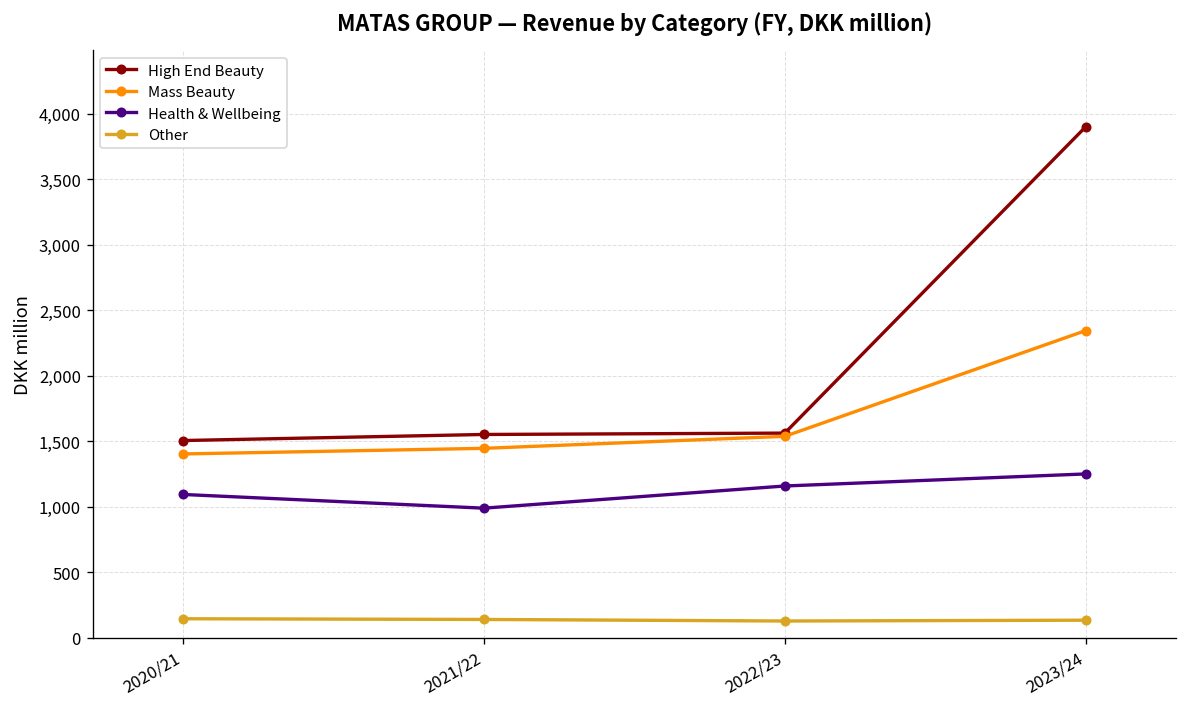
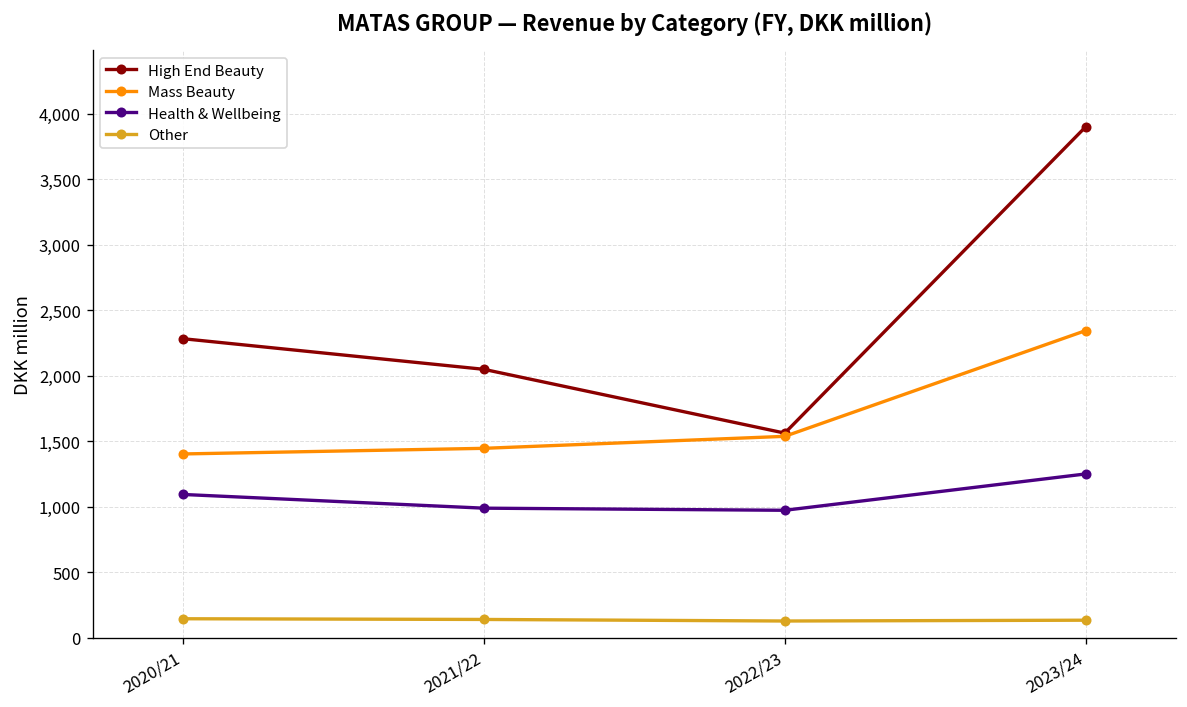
High End Beauty, 2020/21: 1,500 -> 2,280
High End Beauty, 2021/22: 1,550 -> 2,050
Health & Wellbeing, 2022/23: 1,160 -> 970
